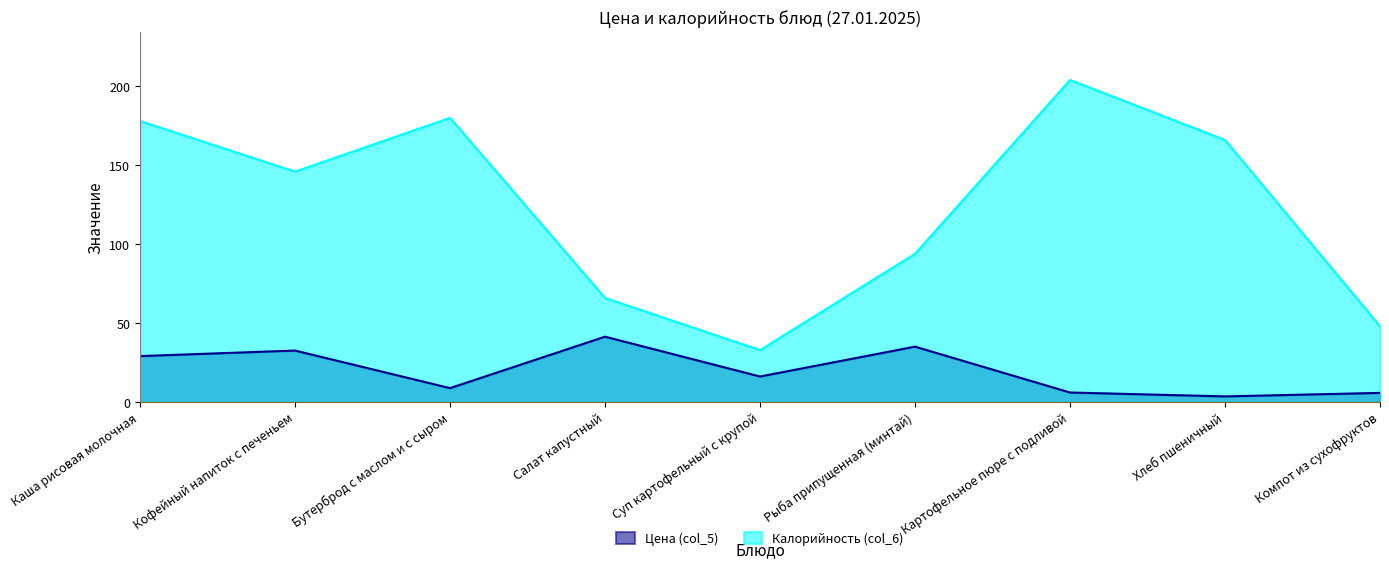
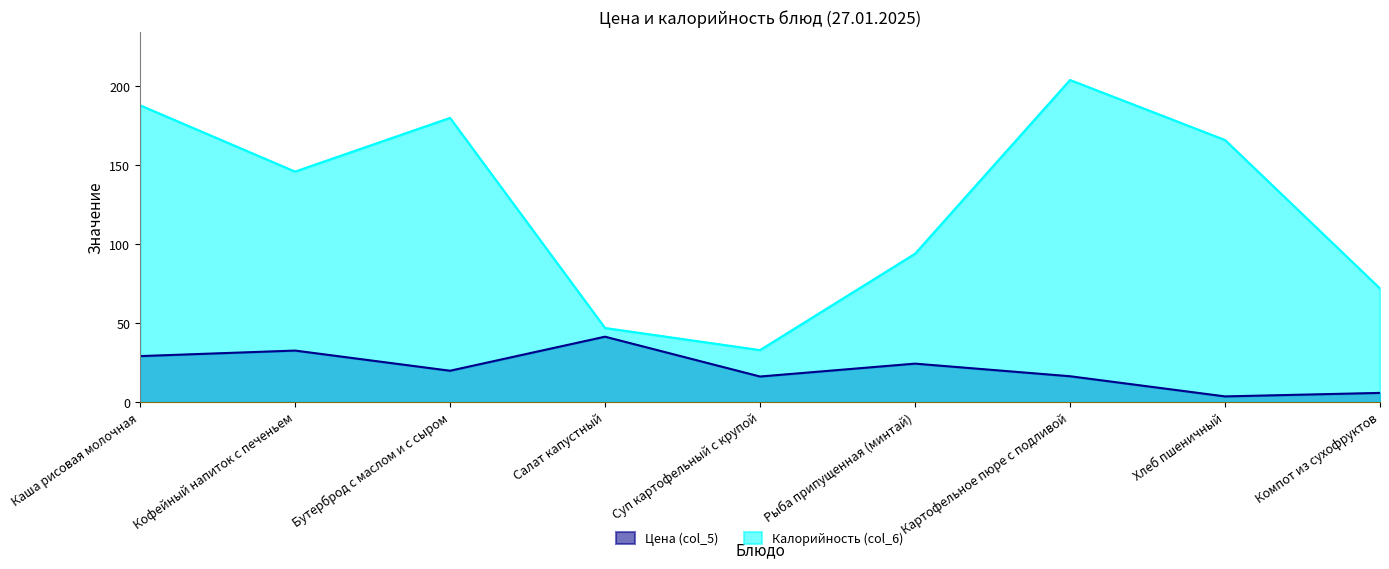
Калорийность (col_6), Каша рисовая молочная: 178 -> 188
Цена (col_5), Бутерброд с маслом и с сыром: 9 -> 20
Калорийность (col_6), Салат капустный: 66 -> 47
Цена (col_5), Рыба припущенная (минтай): 35 -> 24
Цена (col_5), Картофельное пюре с подливой: 6 -> 16
Калорийность (col_6), Компот из сухофруктов: 48 -> 72
